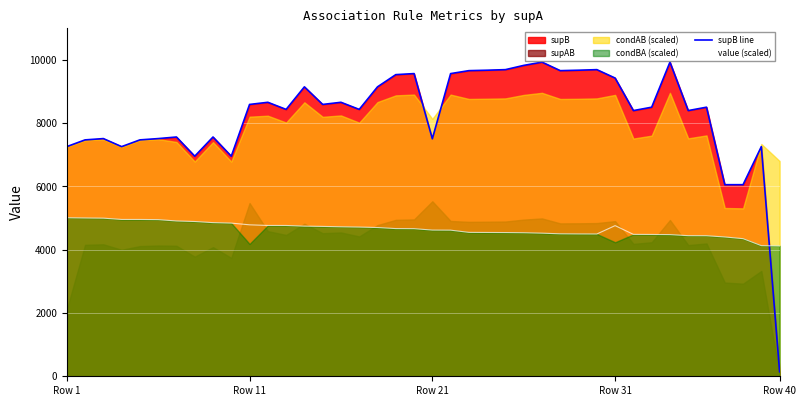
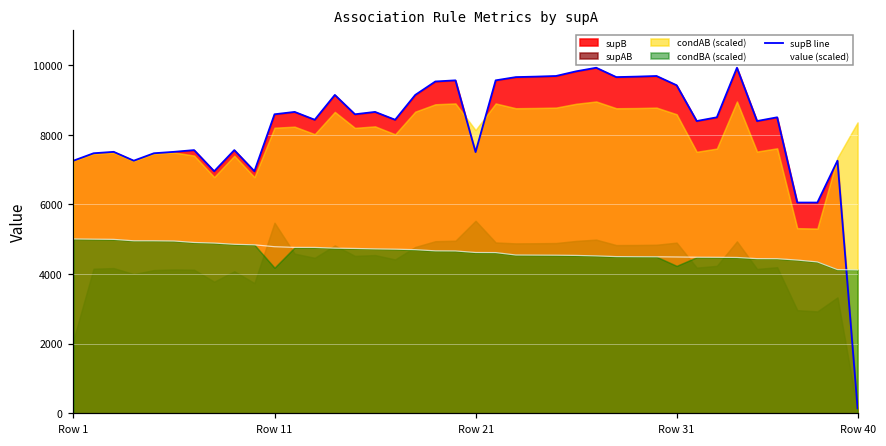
value (scaled), Row 31: 4800 -> 4500
condAB (scaled), Row 31: 8900 -> 8600
condAB (scaled), Row 40: 6800 -> 8400
